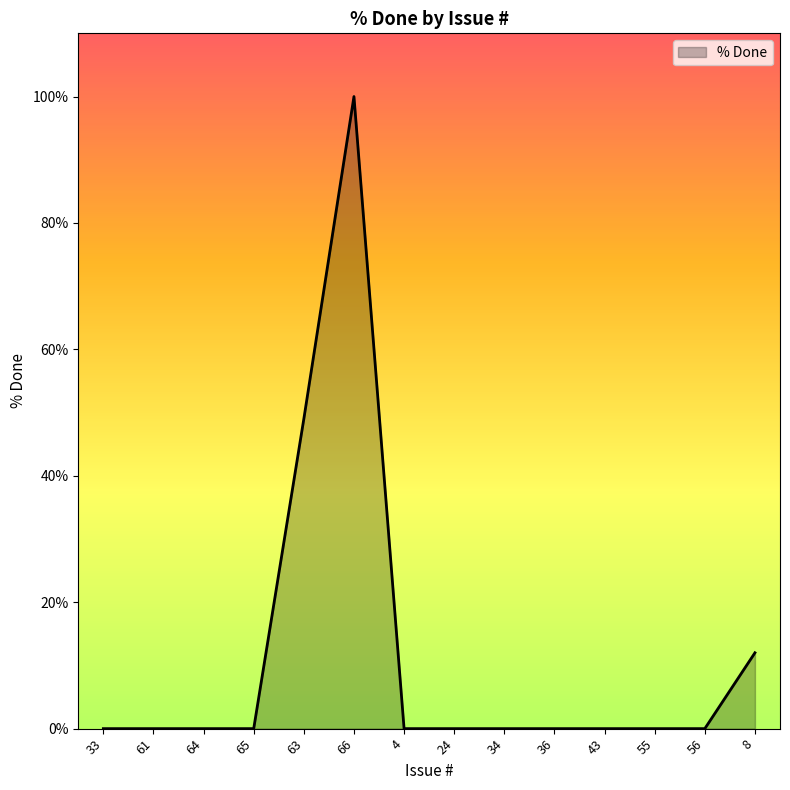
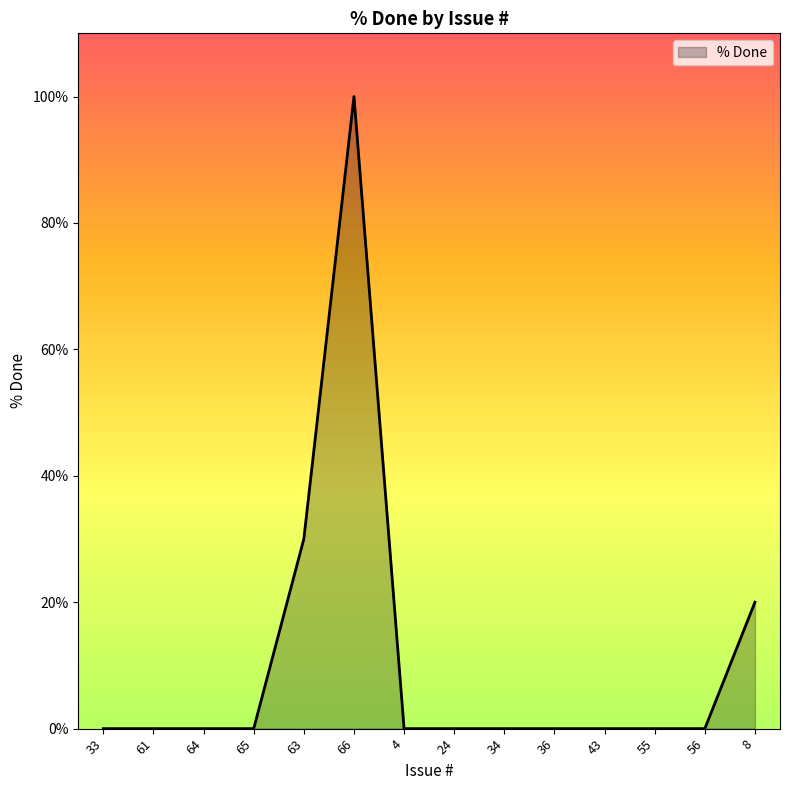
63: 49% -> 30%
8: 12% -> 20%
